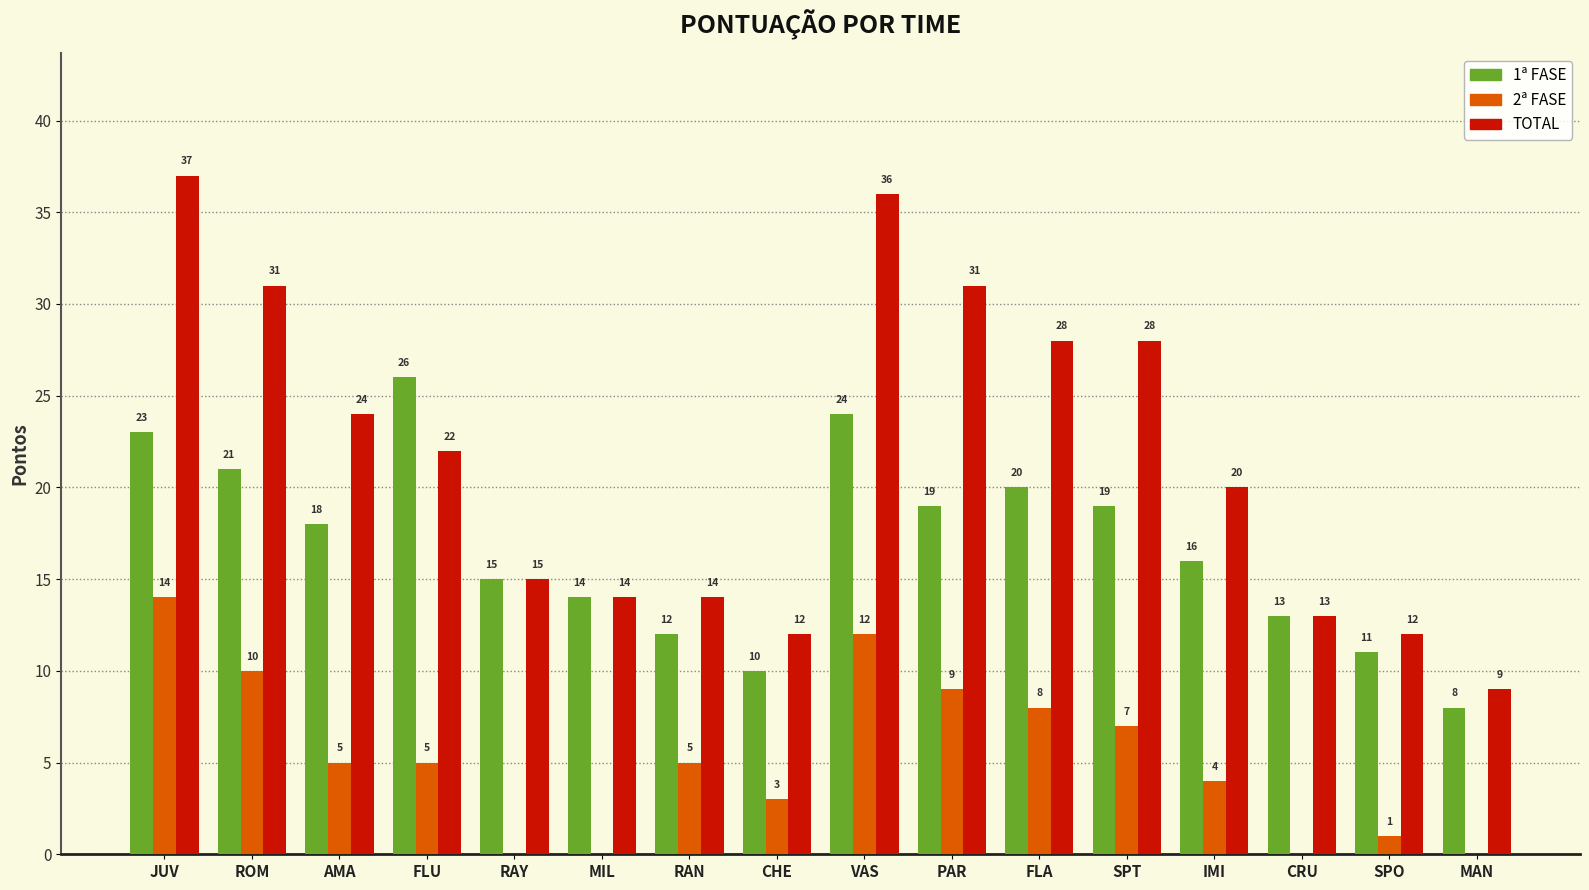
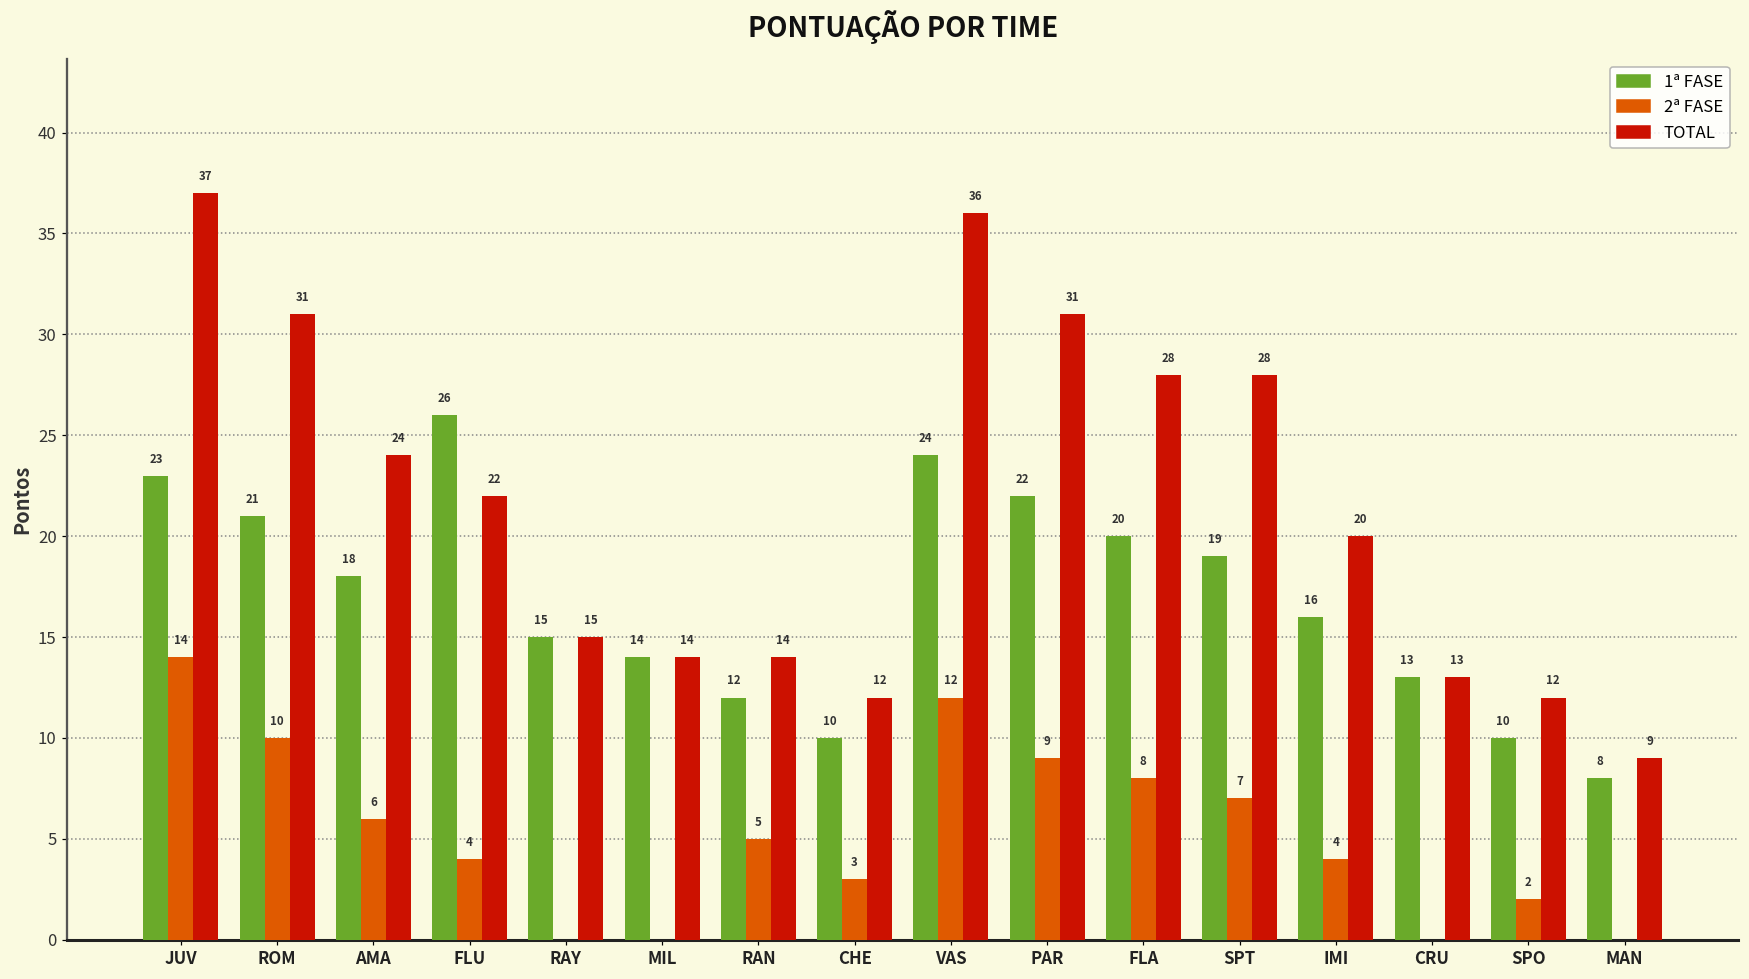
2ª FASE, AMA: 5 -> 6
2ª FASE, FLU: 5 -> 4
1ª FASE, PAR: 19 -> 22
1ª FASE, SPO: 11 -> 10
2ª FASE, SPO: 1 -> 2
